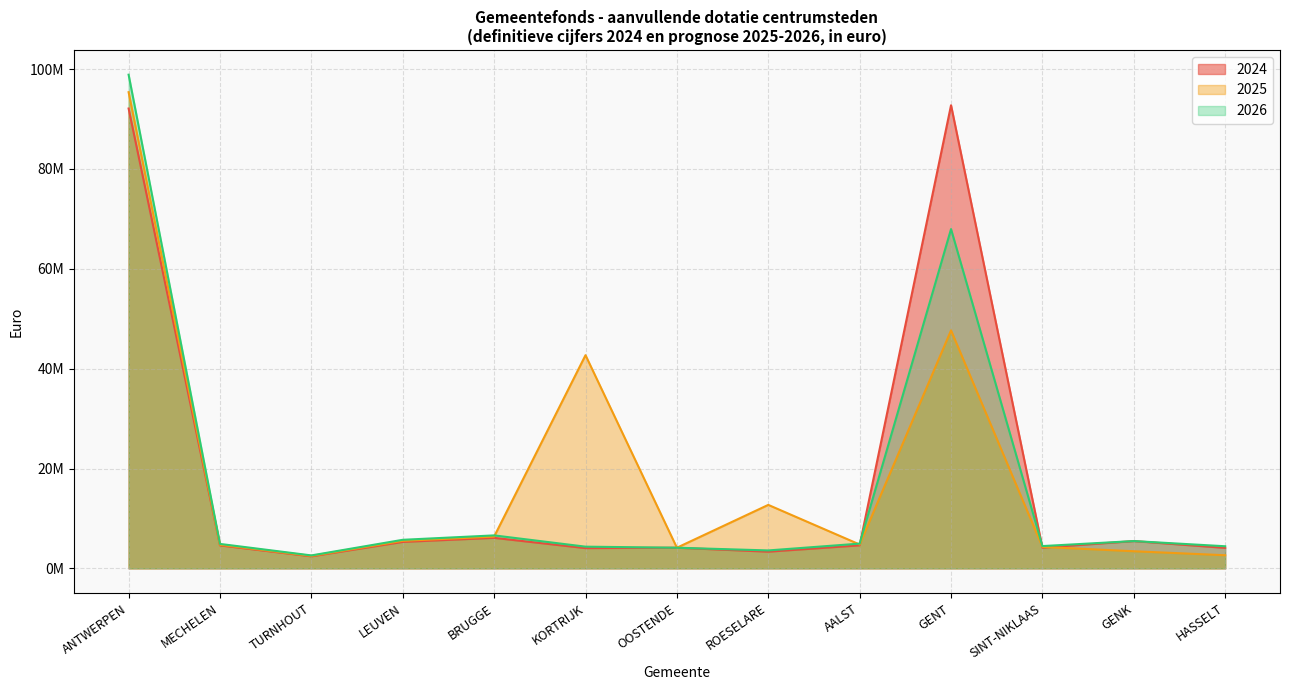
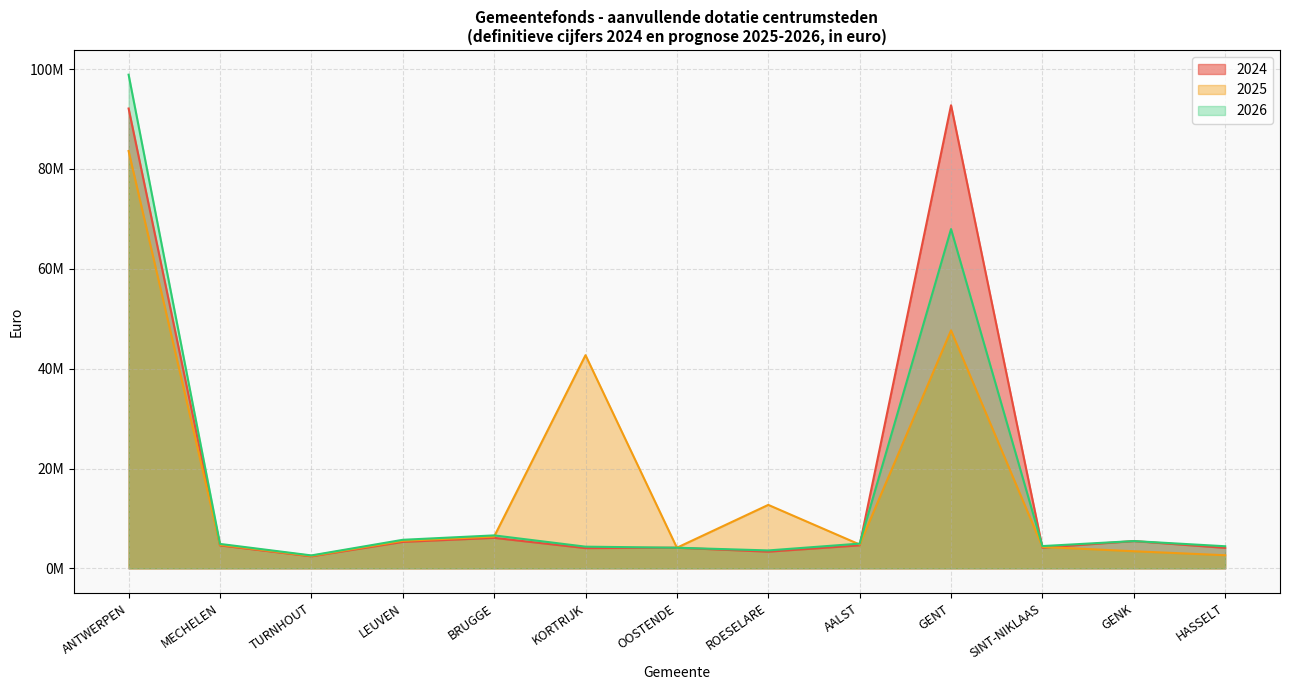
2025, ANTWERPEN: 95000000 -> 84000000
